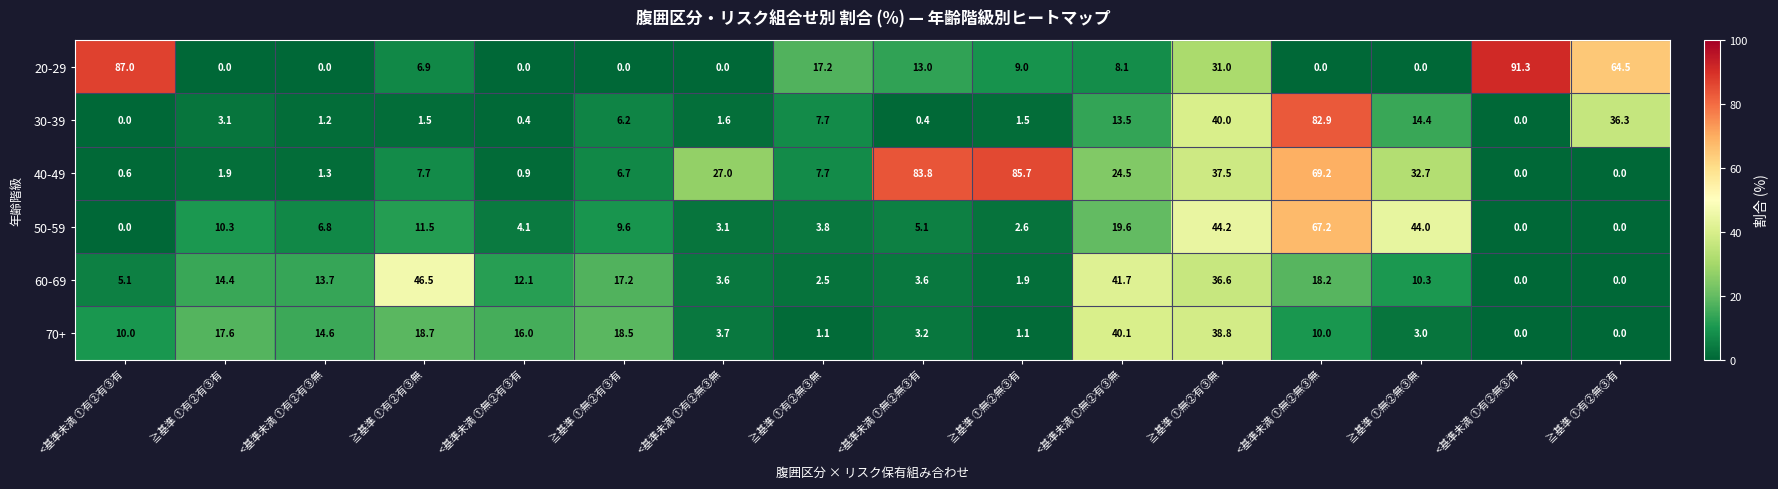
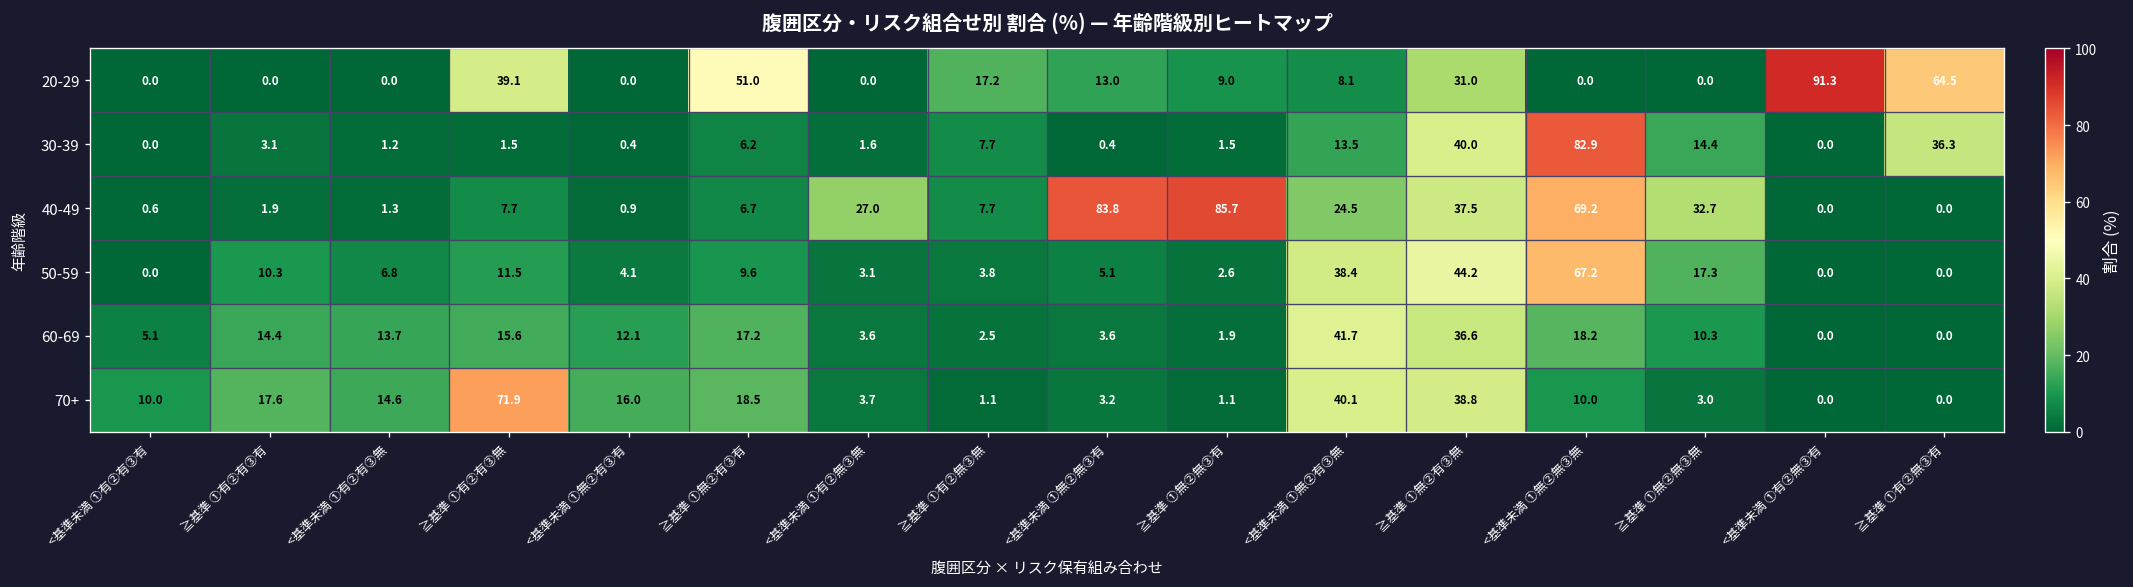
20-29, <基準未満 ①有②有③有: 87.0 -> 0.0
20-29, ≧基準 ①有②有③無: 6.9 -> 39.1
20-29, ≧基準 ①無②有③有: 0.0 -> 51.0
50-59, <基準未満 ①無②有③無: 19.6 -> 38.4
50-59, ≧基準 ①無②無③無: 44.0 -> 17.3
60-69, ≧基準 ①有②有③無: 46.5 -> 15.6
70+, ≧基準 ①有②有③無: 18.7 -> 71.9
